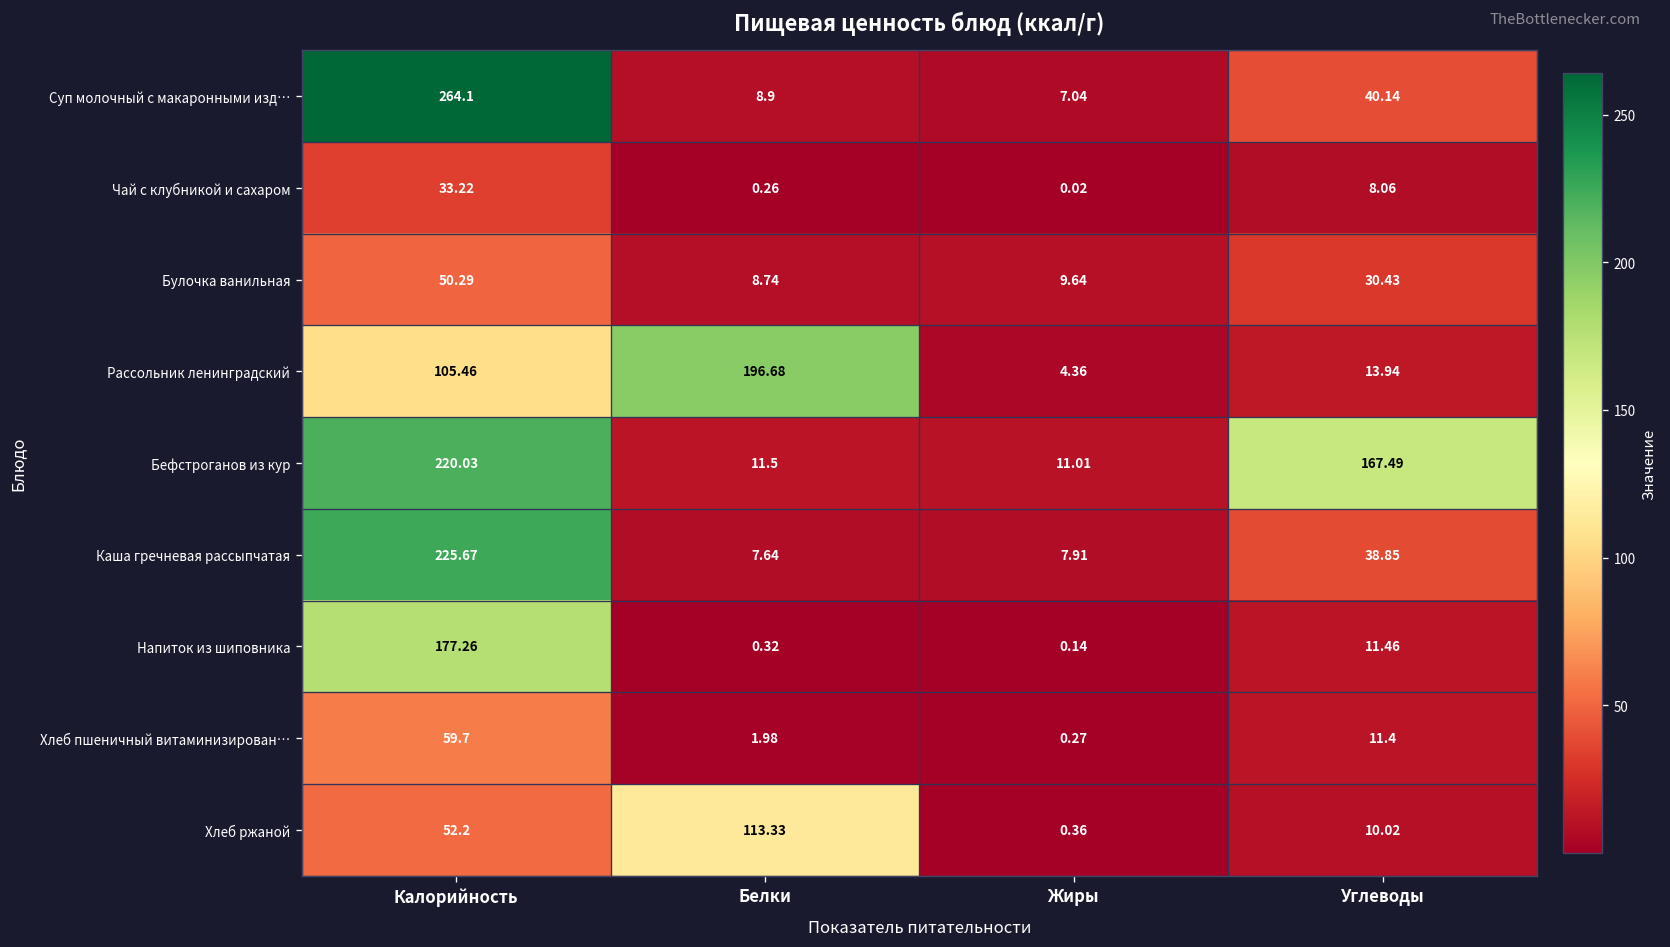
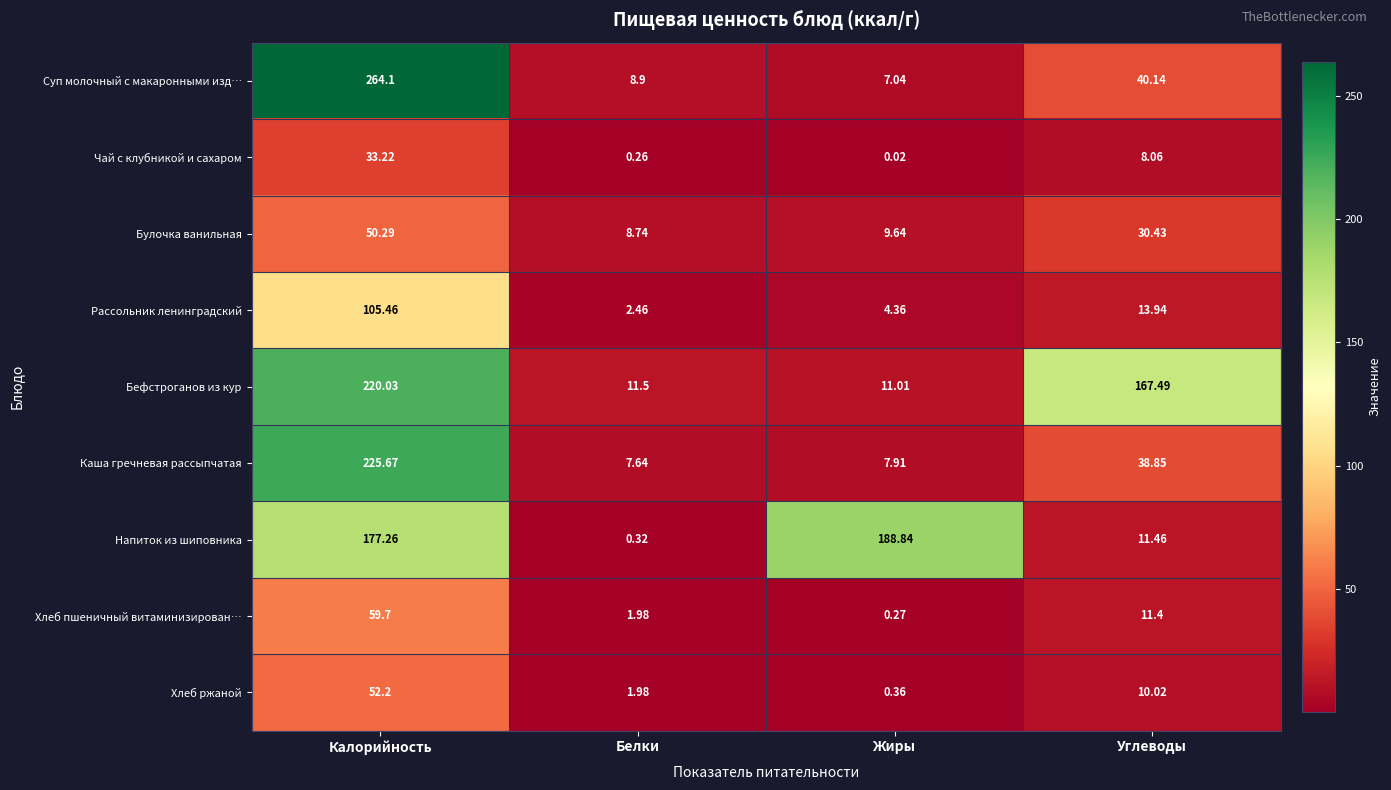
Рассольник ленинградский, Белки: 196.68 -> 2.46
Напиток из шиповника, Жиры: 0.14 -> 188.84
Хлеб ржаной, Белки: 113.33 -> 1.98
